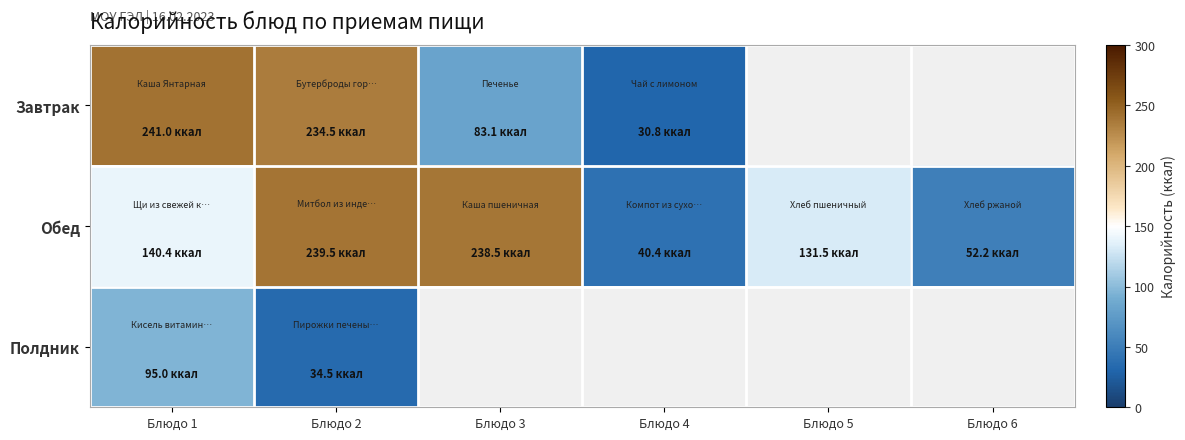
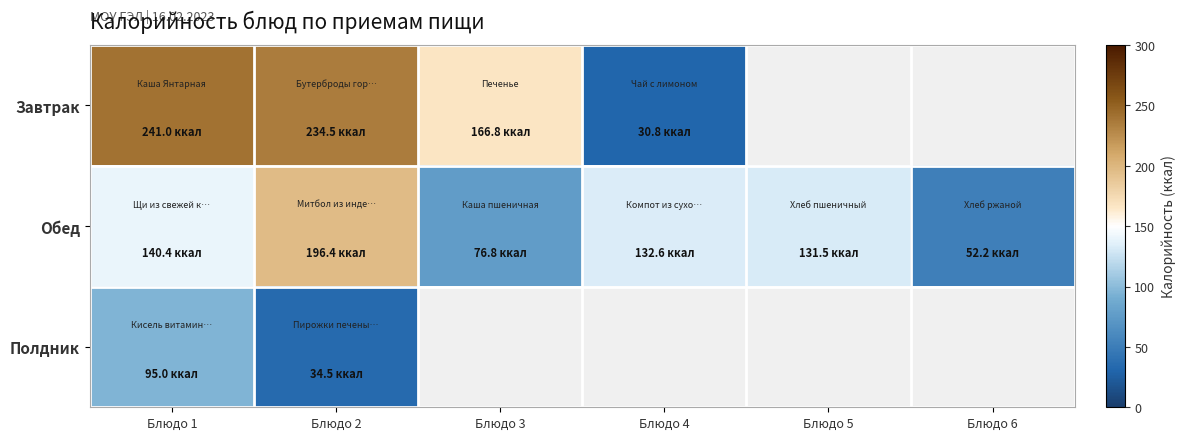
Завтрак, Блюдо 3: 83.1 -> 166.8
Обед, Блюдо 2: 239.5 -> 196.4
Обед, Блюдо 3: 238.5 -> 76.8
Обед, Блюдо 4: 40.4 -> 132.6
